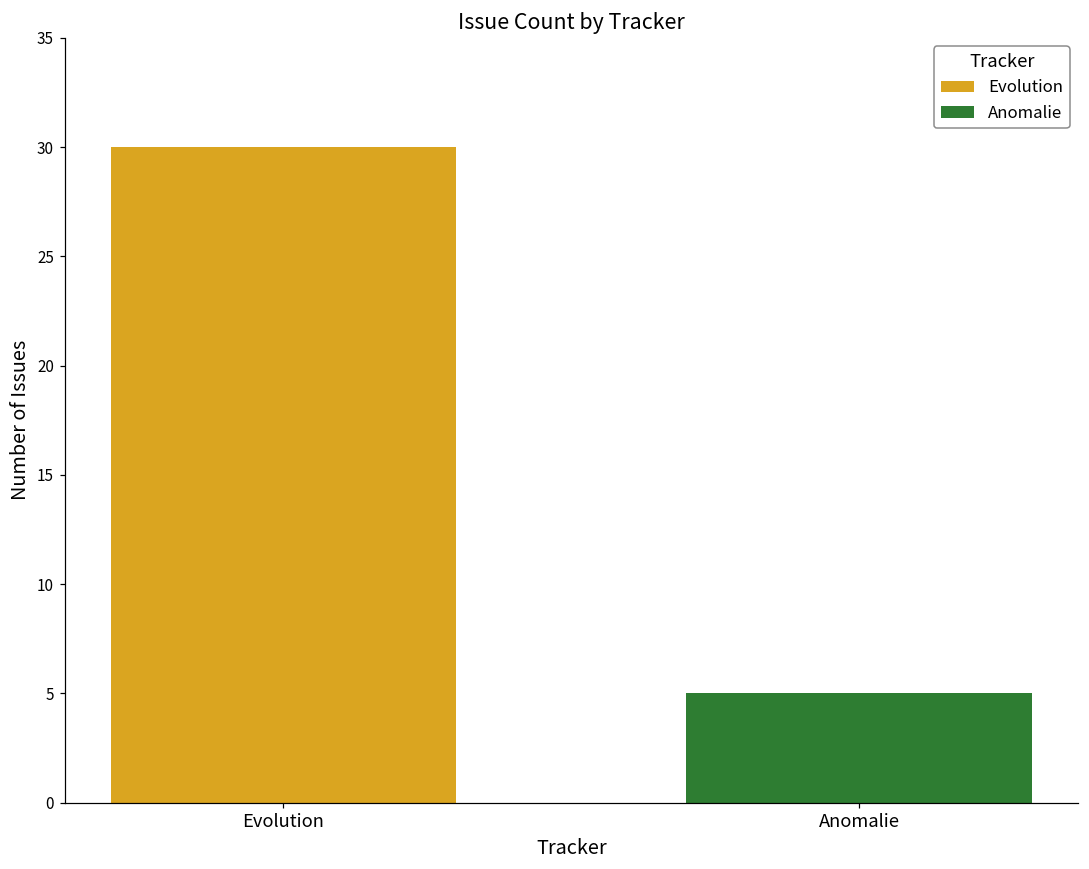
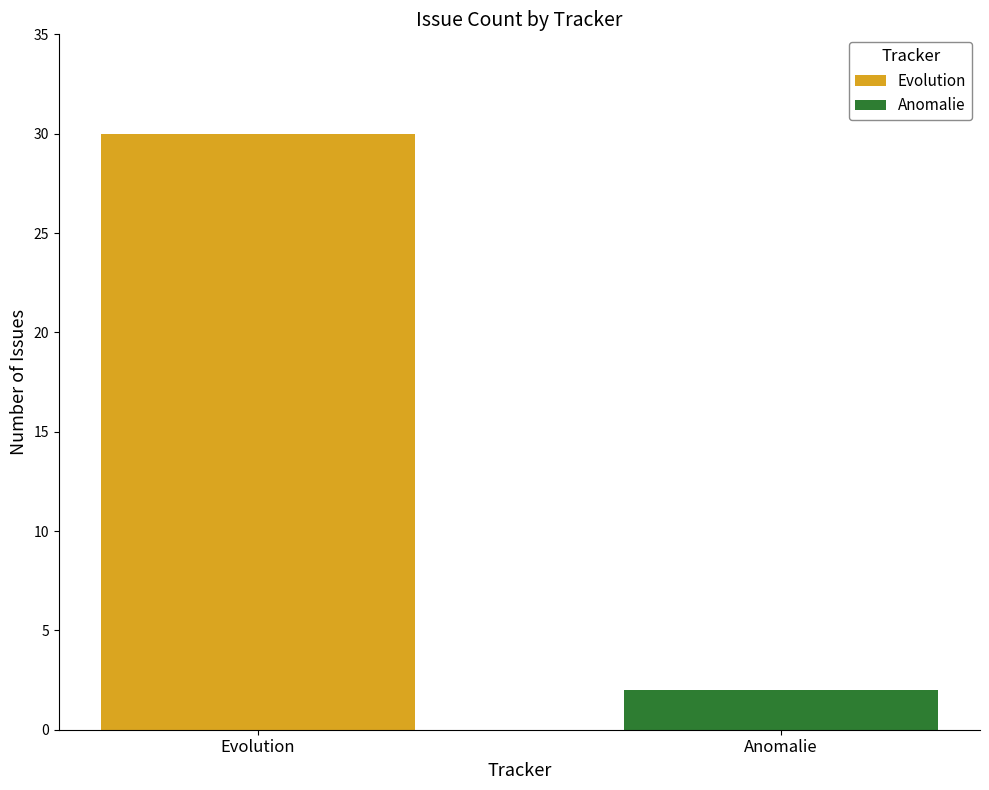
Anomalie: 5 -> 2
